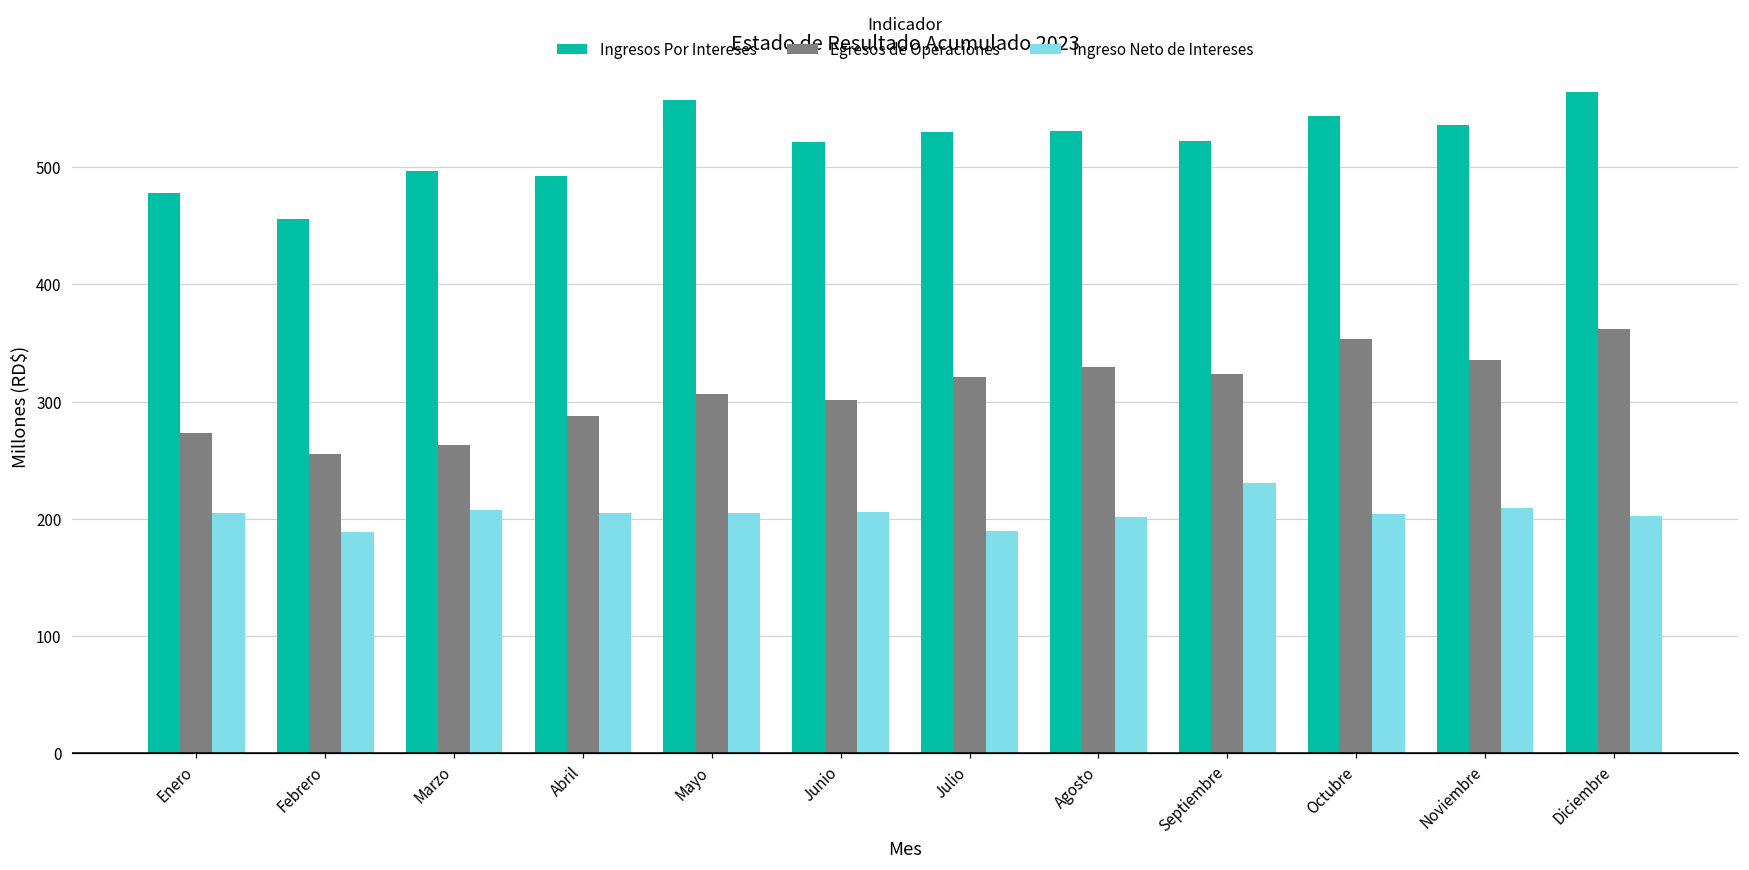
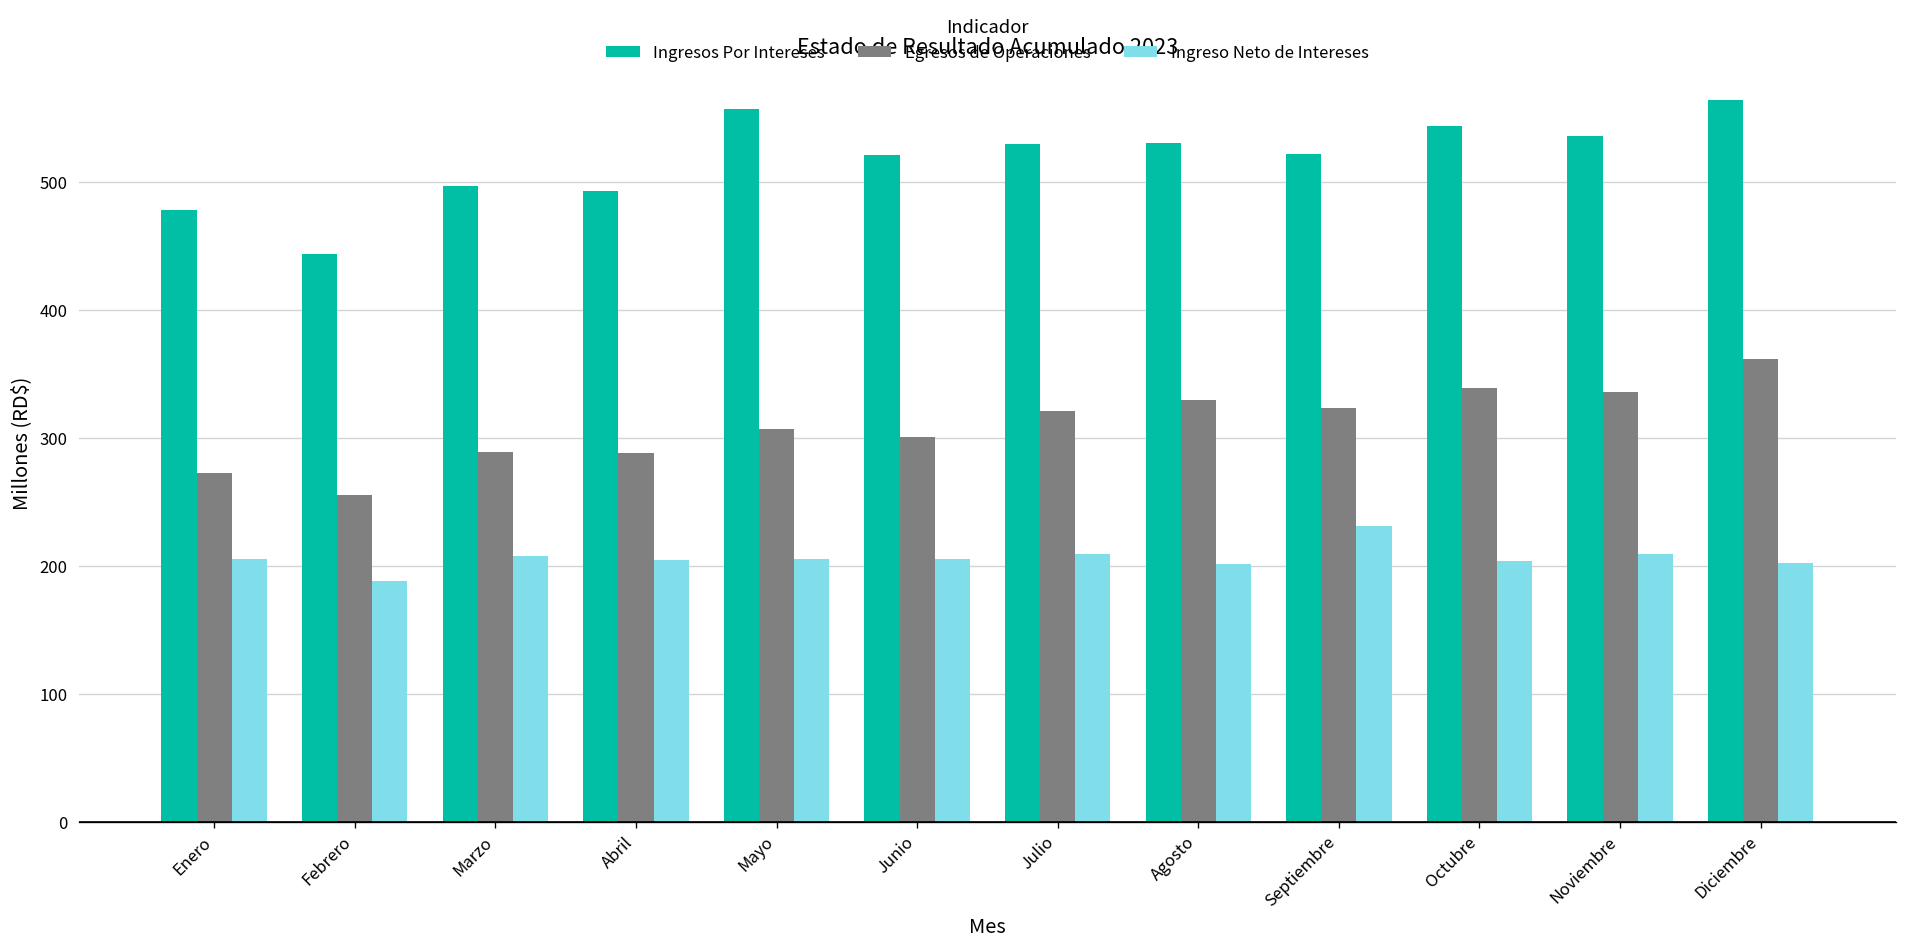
Ingresos Por Intereses, Febrero: 456 -> 444
Egresos de Operaciones, Marzo: 264 -> 289
Ingreso Neto de Intereses, Julio: 190 -> 209
Egresos de Operaciones, Octubre: 354 -> 339
